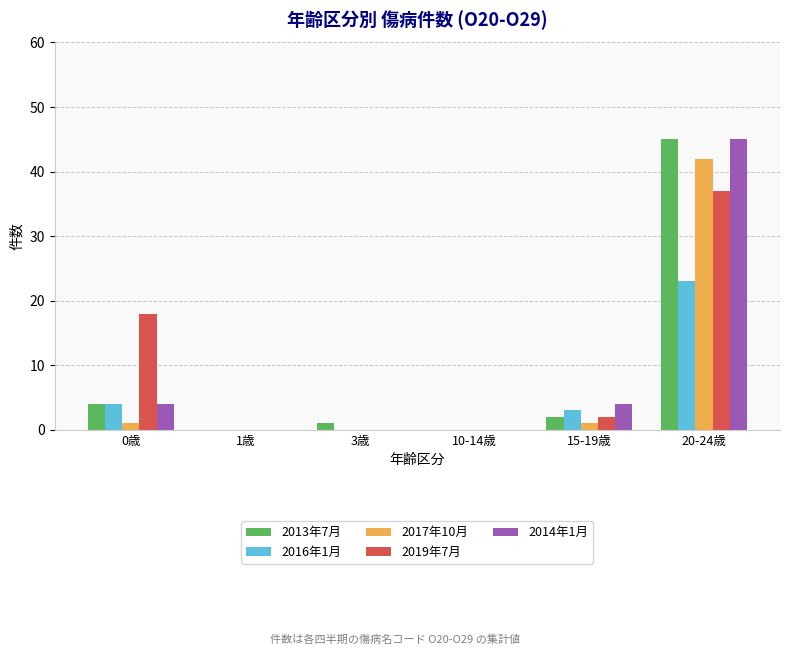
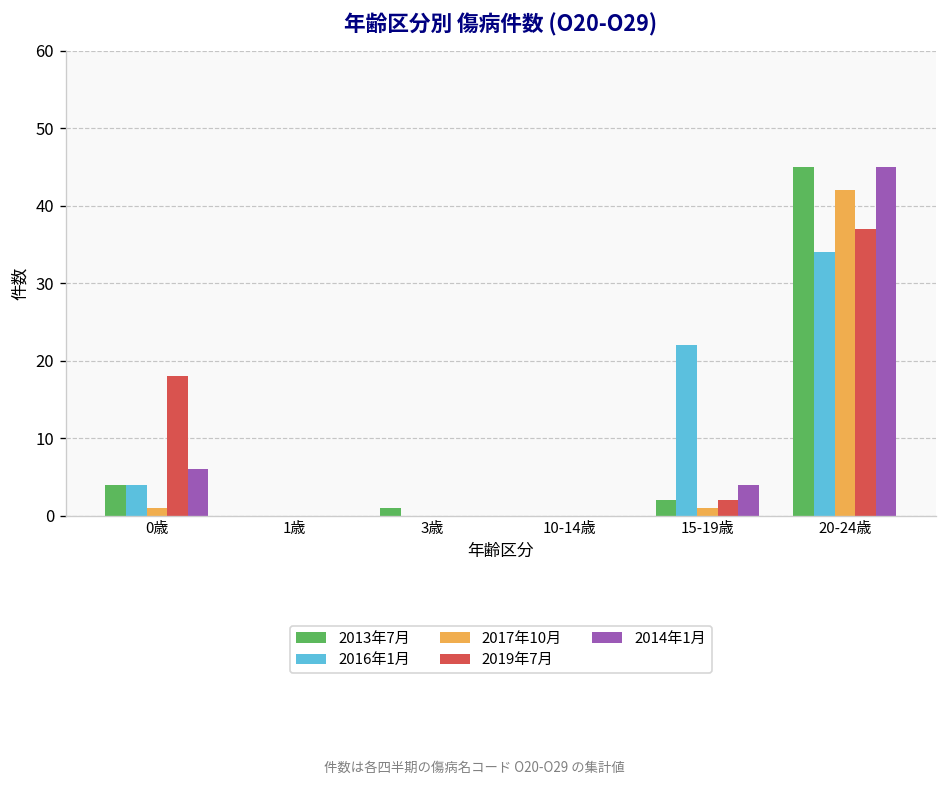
2014年1月, 0歳: 4 -> 6
2016年1月, 15-19歳: 3 -> 22
2016年1月, 20-24歳: 23 -> 34
